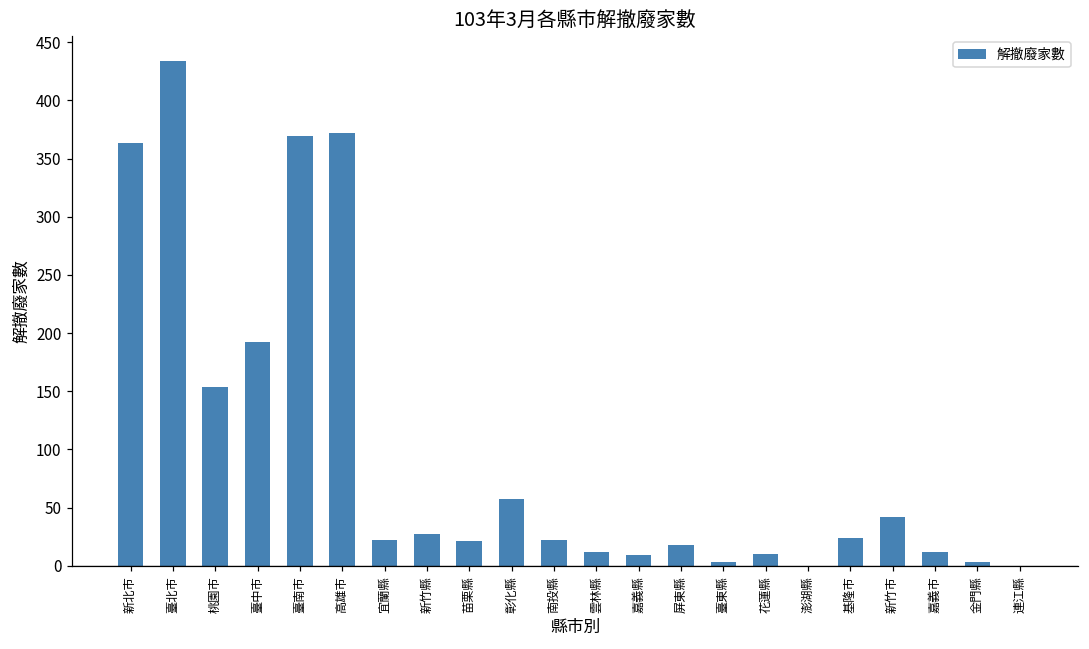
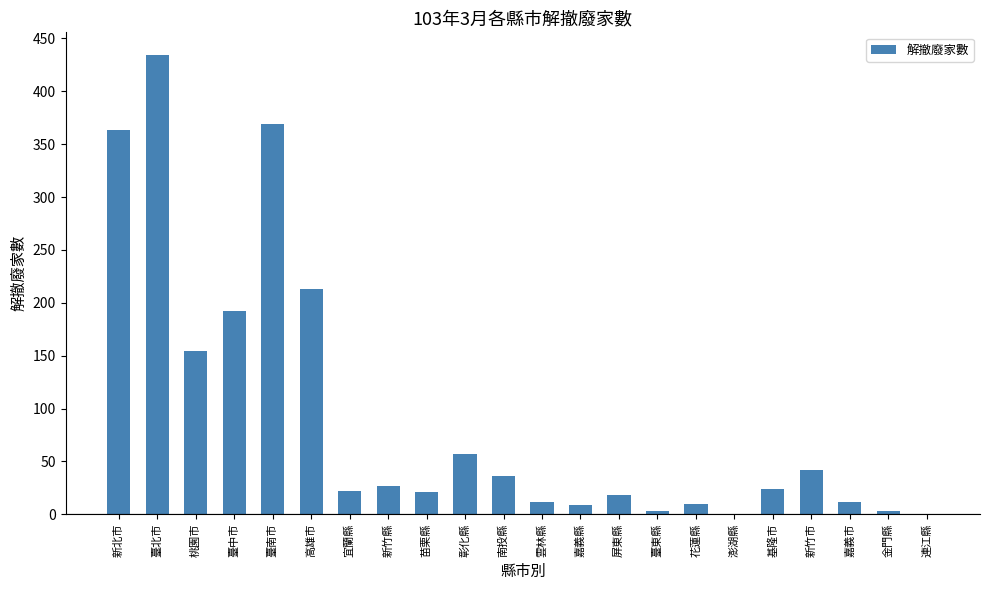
高雄市: 372 -> 213
南投縣: 22 -> 36
